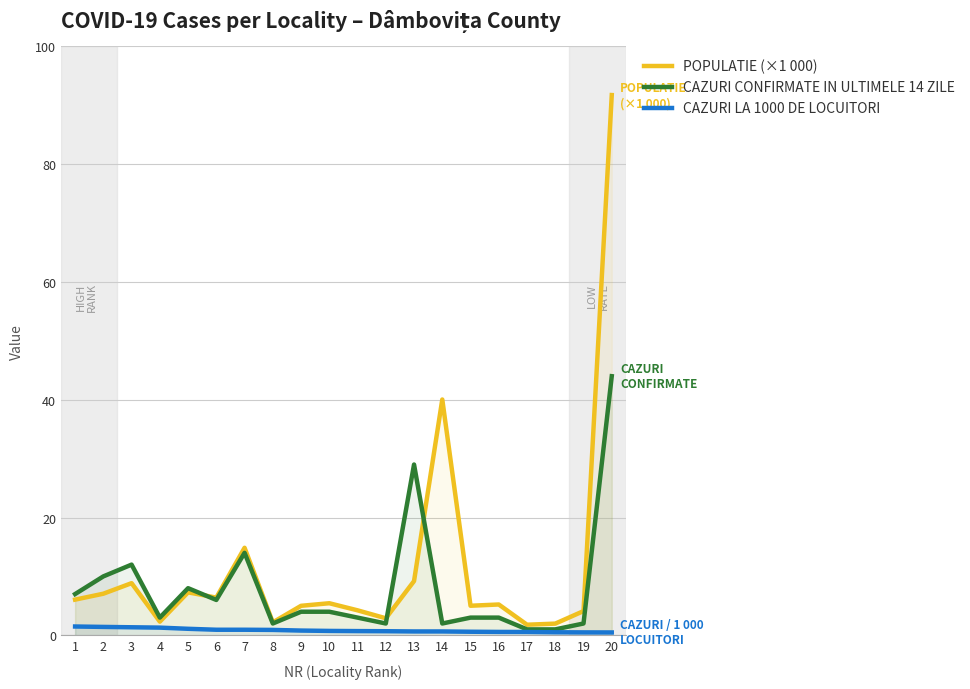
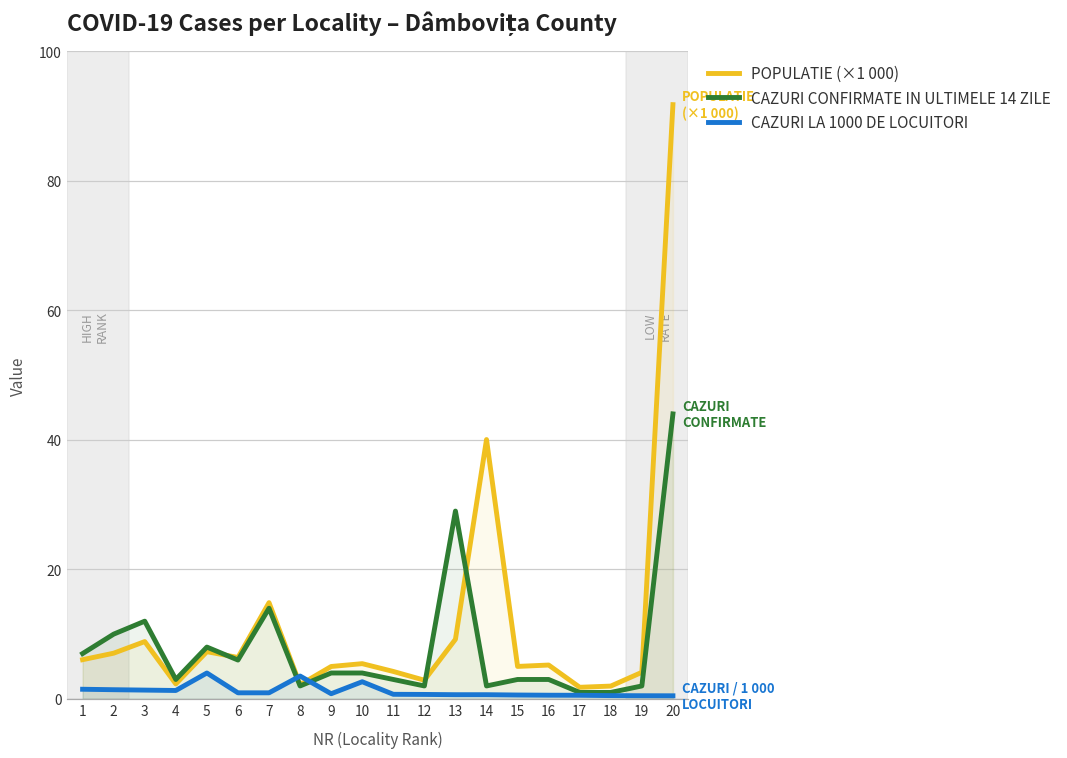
CAZURI LA 1000 DE LOCUITORI, 5: 1 -> 4
CAZURI LA 1000 DE LOCUITORI, 8: 1 -> 4
CAZURI LA 1000 DE LOCUITORI, 10: 1 -> 3
